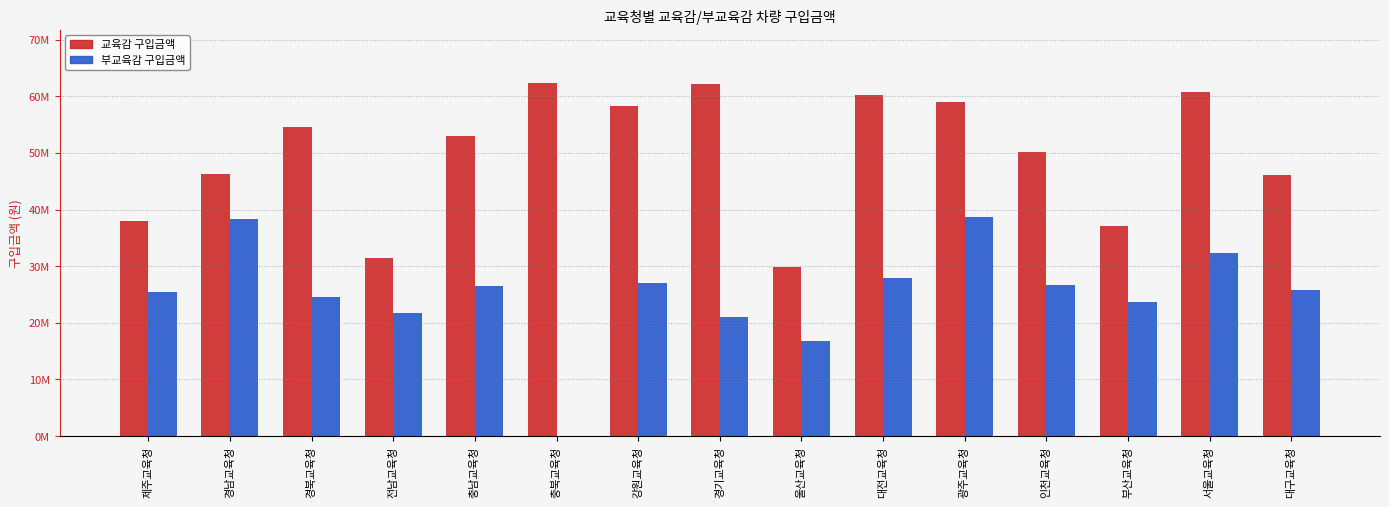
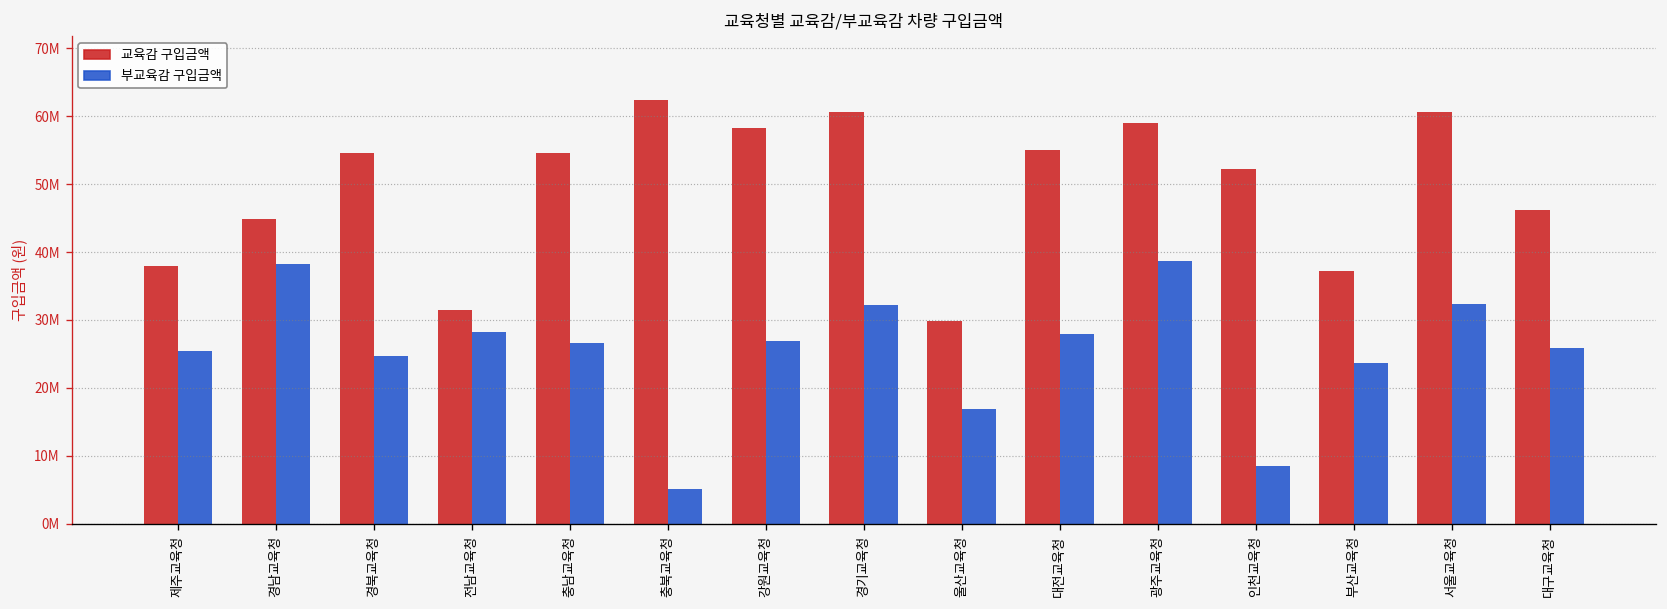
교육감 구입금액, 경남교육청: 46000000 -> 45000000
부교육감 구입금액, 전남교육청: 22000000 -> 28000000
교육감 구입금액, 충남교육청: 53000000 -> 55000000
부교육감 구입금액, 충북교육청: 0 -> 5000000
교육감 구입금액, 경기교육청: 62000000 -> 61000000
부교육감 구입금액, 경기교육청: 21000000 -> 32000000
교육감 구입금액, 대전교육청: 60000000 -> 55000000
교육감 구입금액, 인천교육청: 50000000 -> 52000000
부교육감 구입금액, 인천교육청: 27000000 -> 9000000
